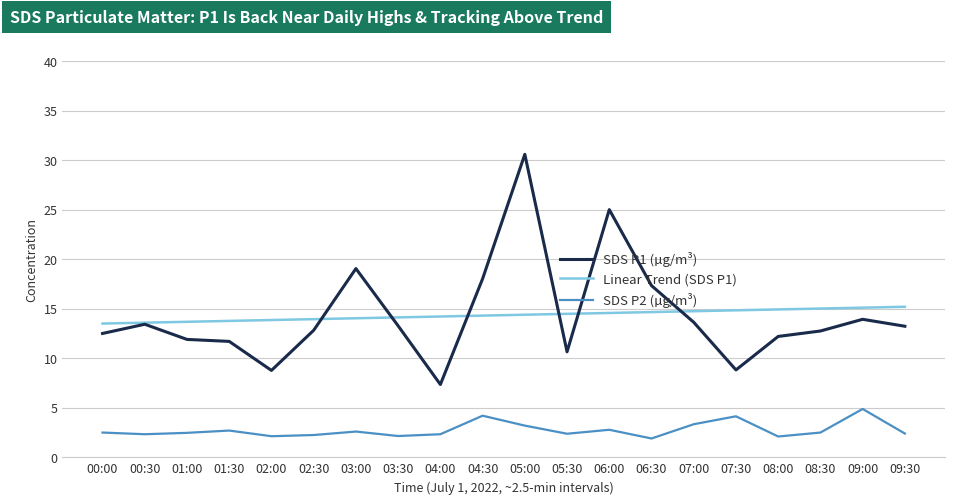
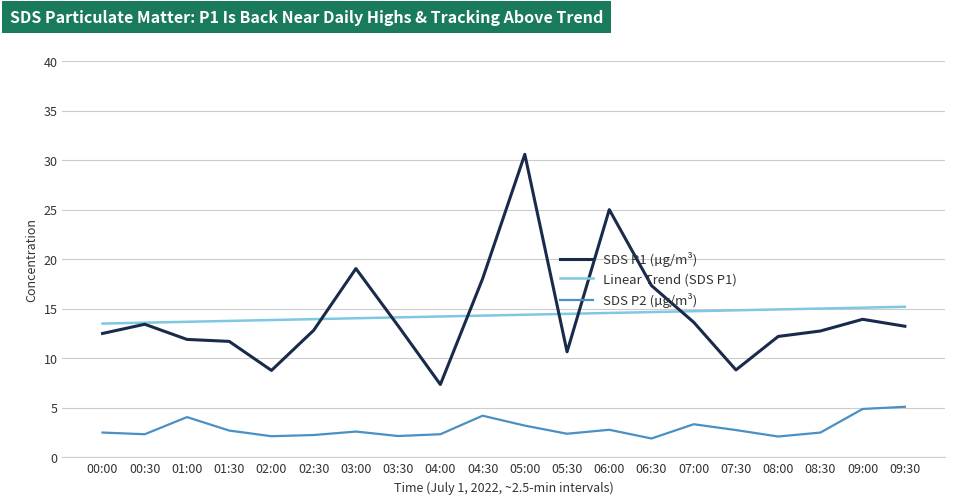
SDS P2 (µg/m³), 01:00: 2 -> 4
SDS P2 (µg/m³), 07:30: 4 -> 3
SDS P2 (µg/m³), 09:30: 2 -> 5
